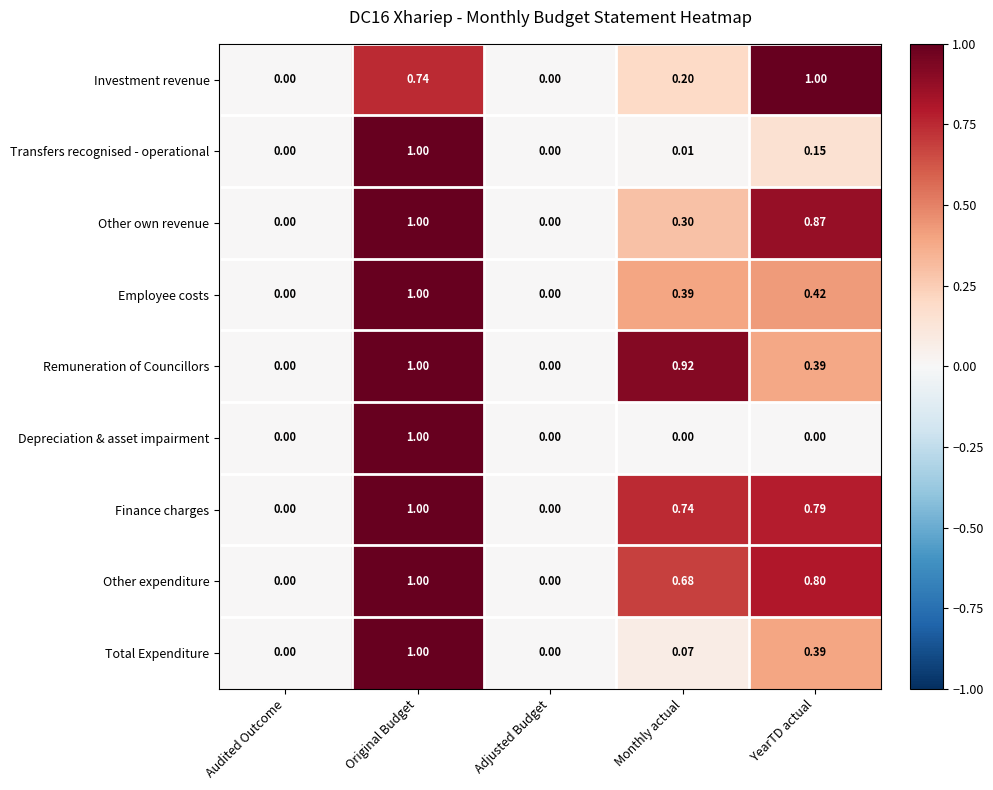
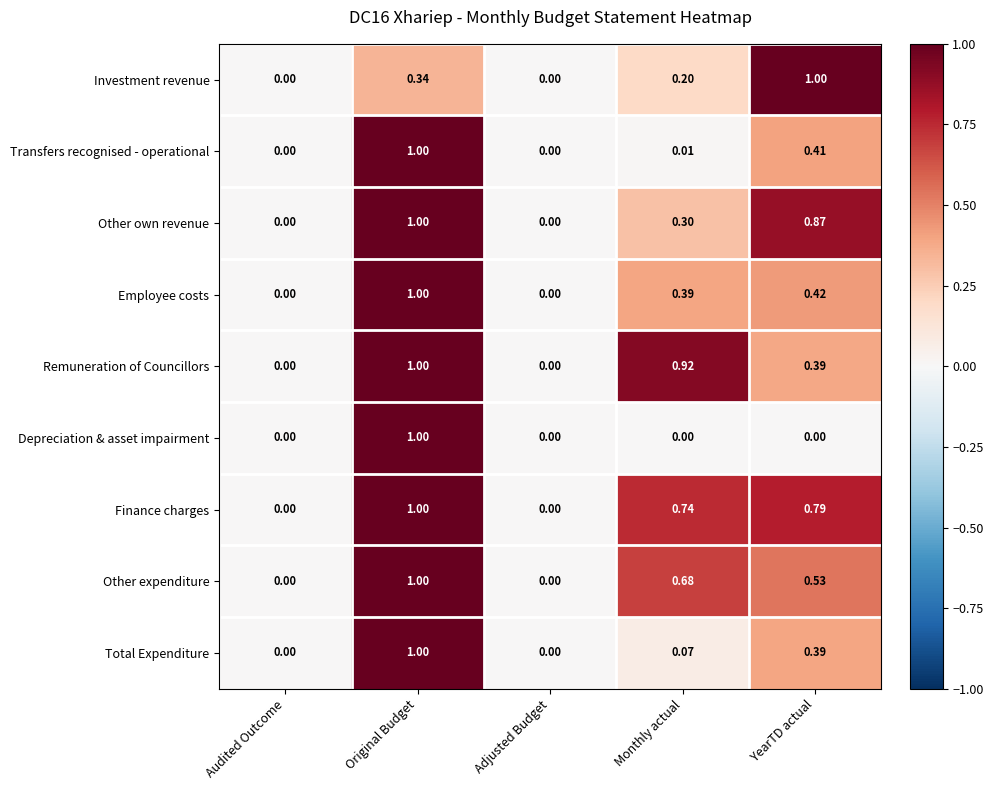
Investment revenue, Original Budget: 0.74 -> 0.34
Transfers recognised - operational, YearTD actual: 0.15 -> 0.41
Other expenditure, YearTD actual: 0.80 -> 0.53
